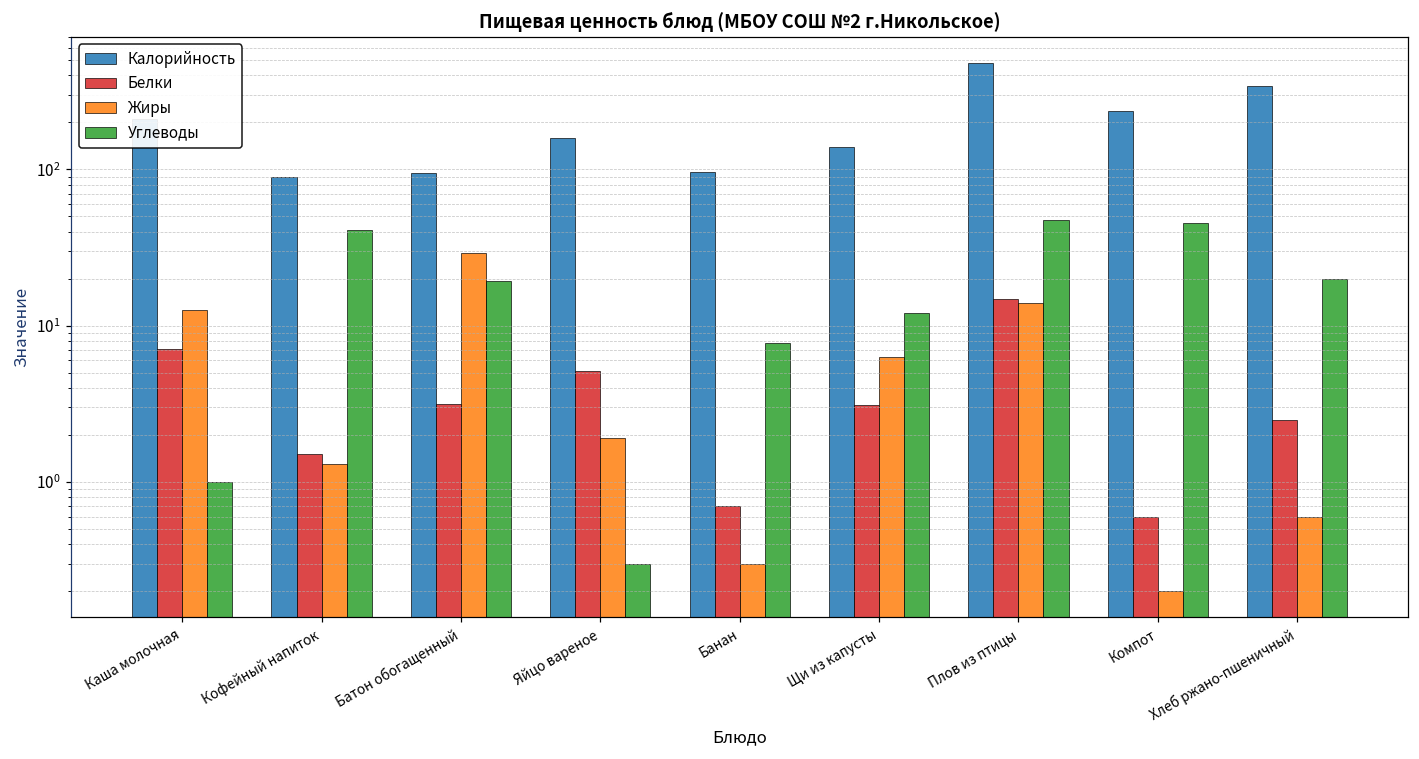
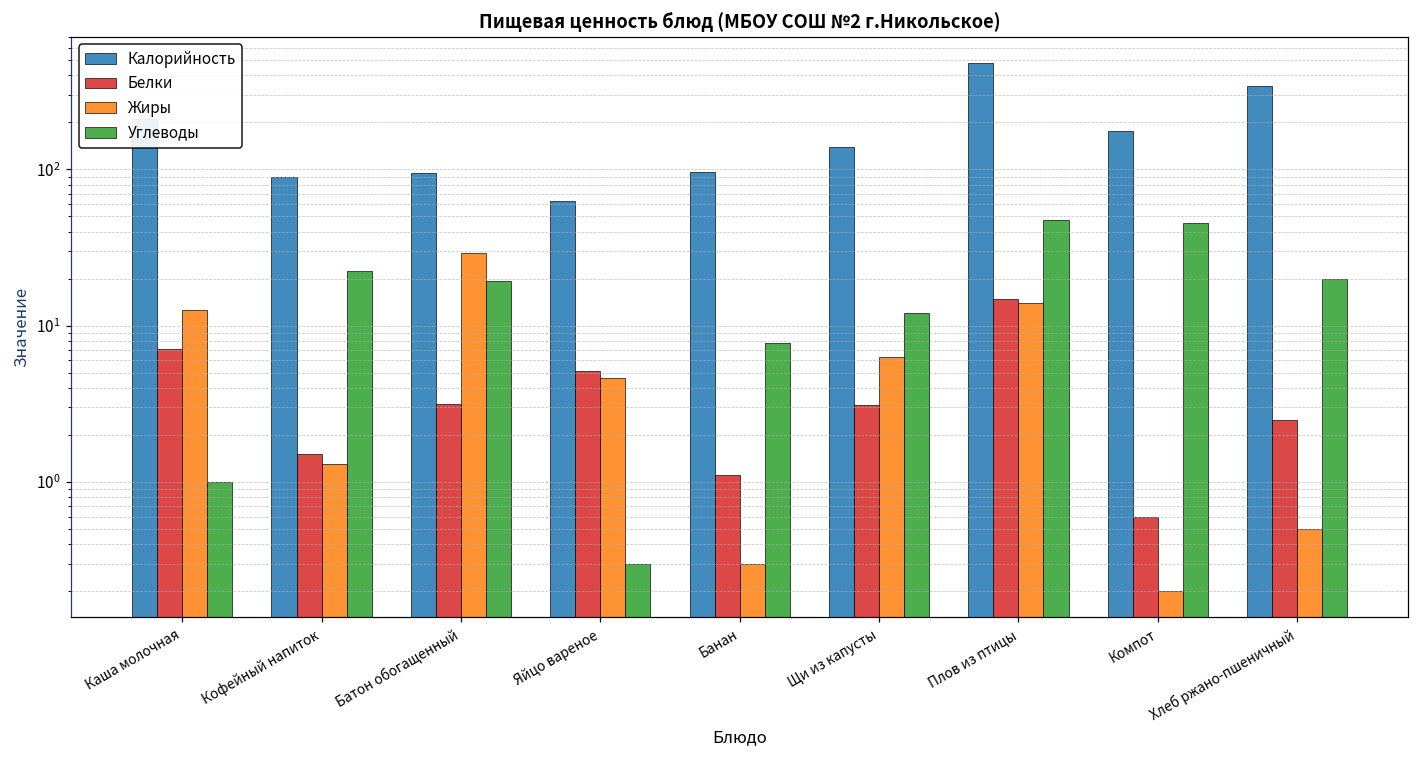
Углеводы, Кофейный напиток: 41 -> 22
Калорийность, Яйцо вареное: 160 -> 60
Жиры, Яйцо вареное: 1.9 -> 4.6
Белки, Банан: 0.7 -> 1.1
Калорийность, Компот: 240 -> 180
Жиры, Хлеб ржано-пшеничный: 0.6 -> 0.5
